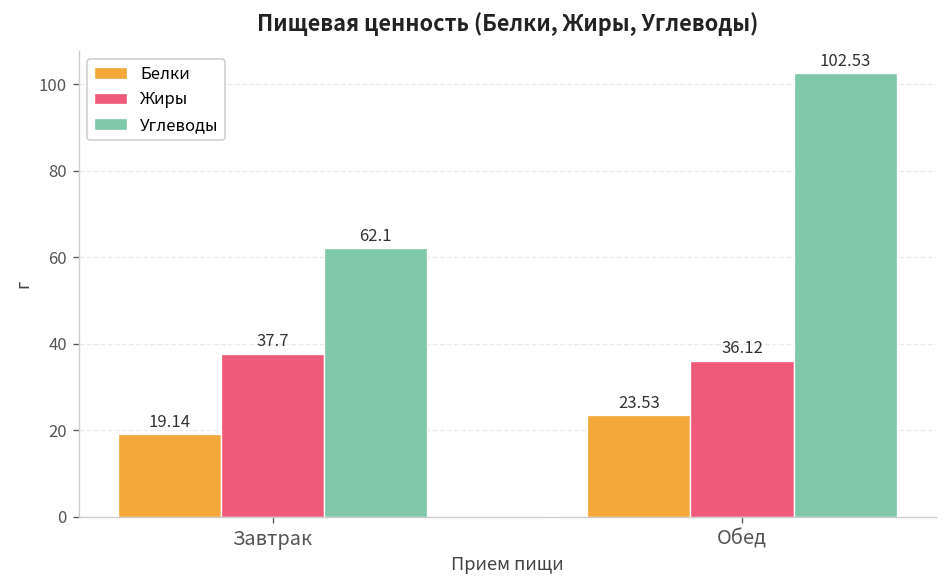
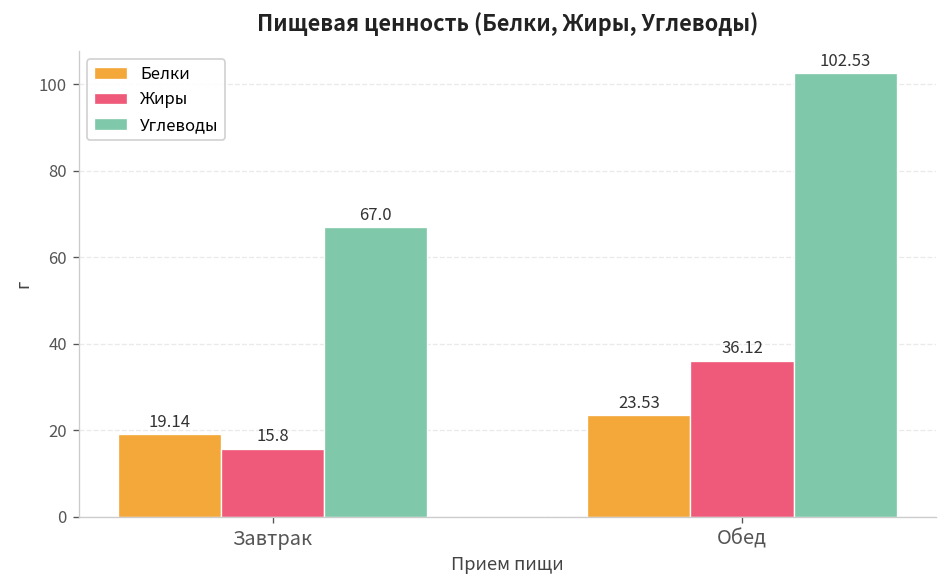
Жиры, Завтрак: 37.7 -> 15.8
Углеводы, Завтрак: 62.1 -> 67.0
